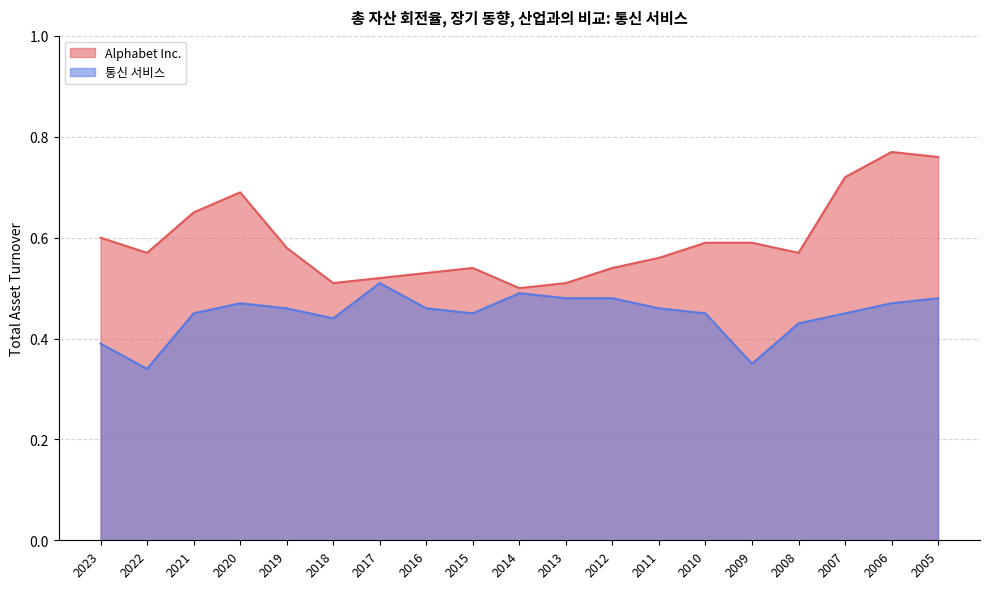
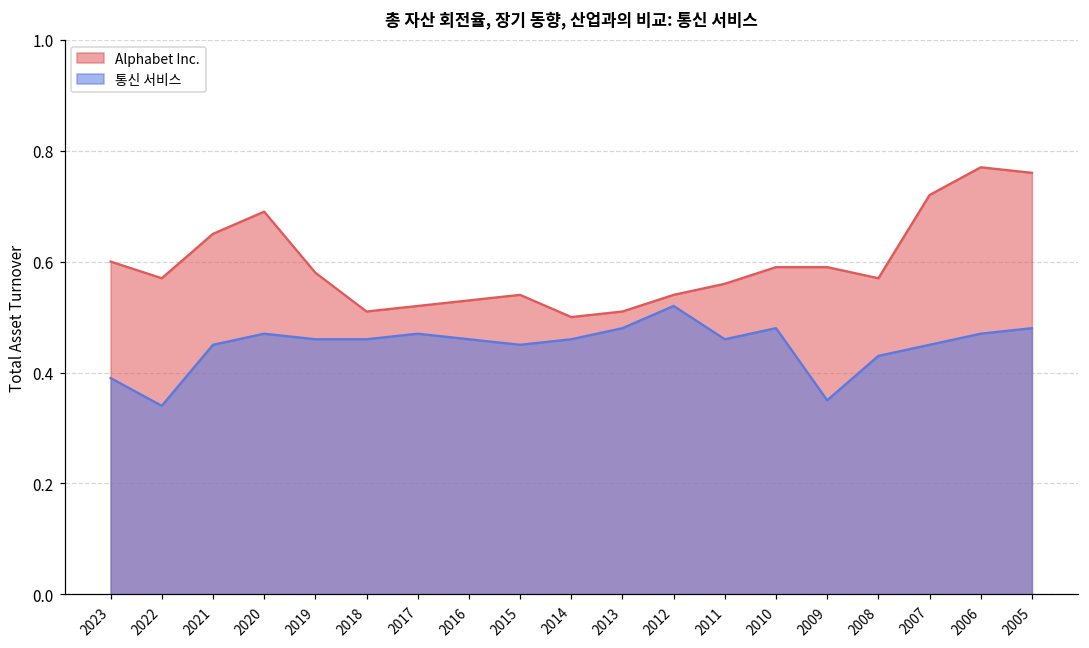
통신 서비스, 2018: 0.44 -> 0.46
통신 서비스, 2017: 0.51 -> 0.47
통신 서비스, 2014: 0.49 -> 0.46
통신 서비스, 2012: 0.48 -> 0.52
통신 서비스, 2010: 0.45 -> 0.48
